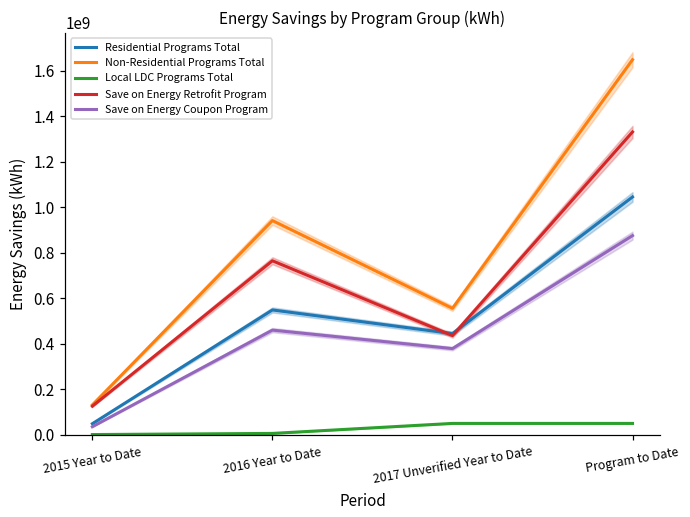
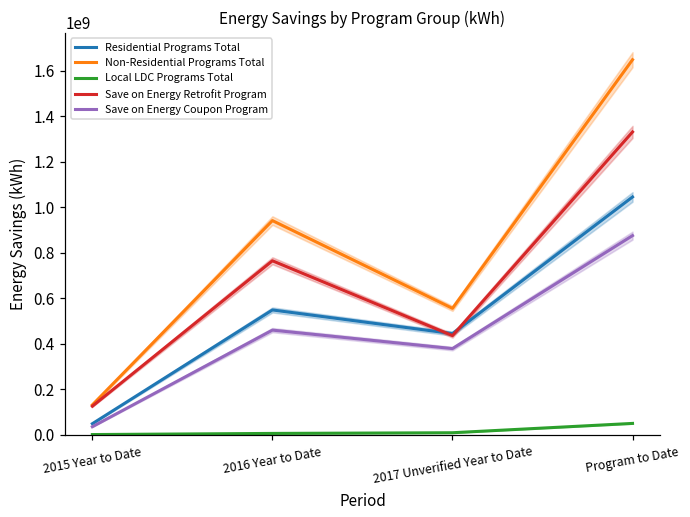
Local LDC Programs Total, 2017 Unverified Year to Date: 50000000 -> 10000000
